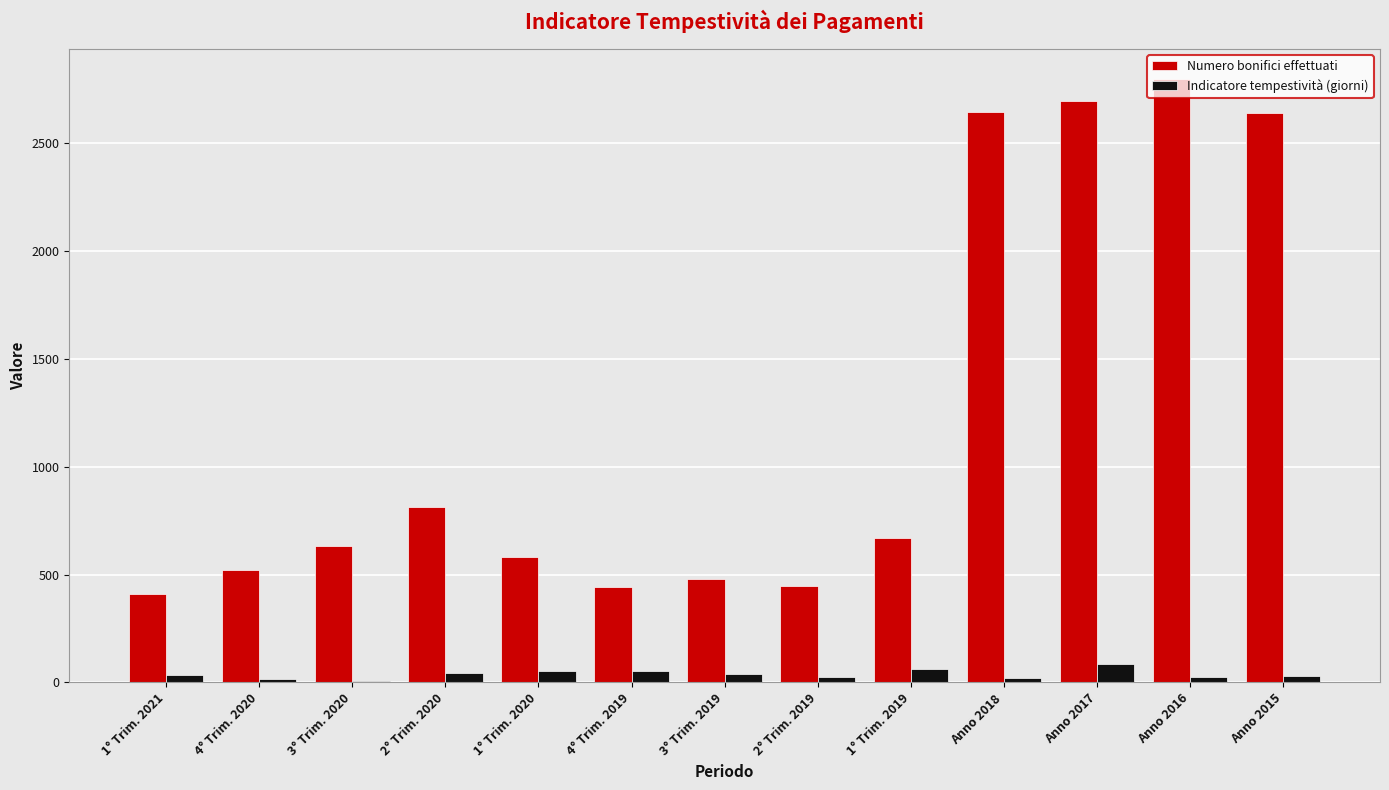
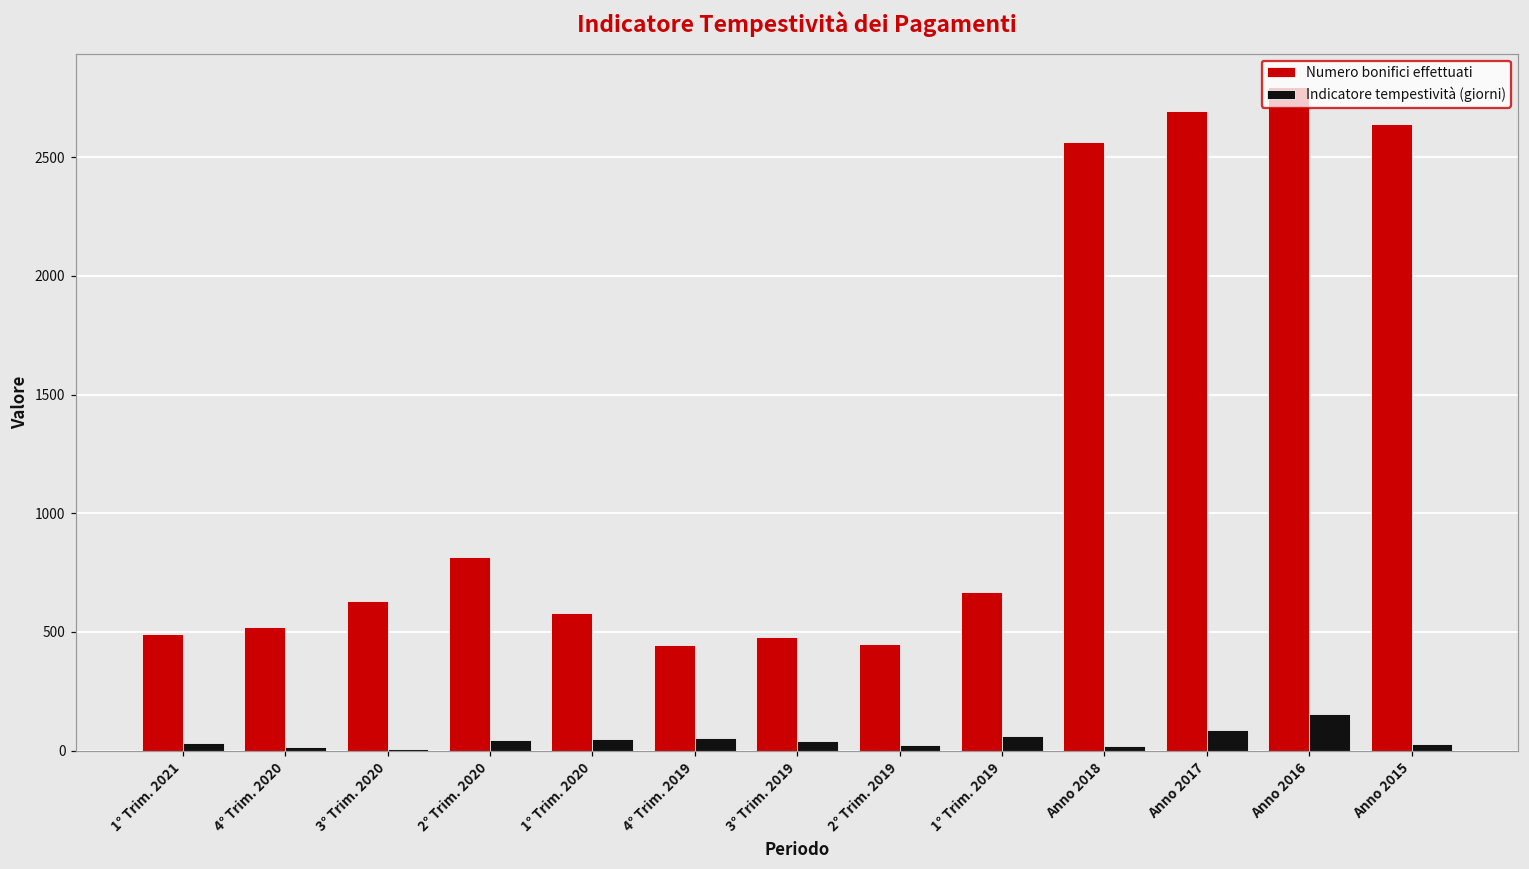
Numero bonifici effettuati, 1° Trim. 2021: 410 -> 490
Numero bonifici effettuati, Anno 2018: 2640 -> 2560
Indicatore tempestività (giorni), Anno 2016: 30 -> 150
